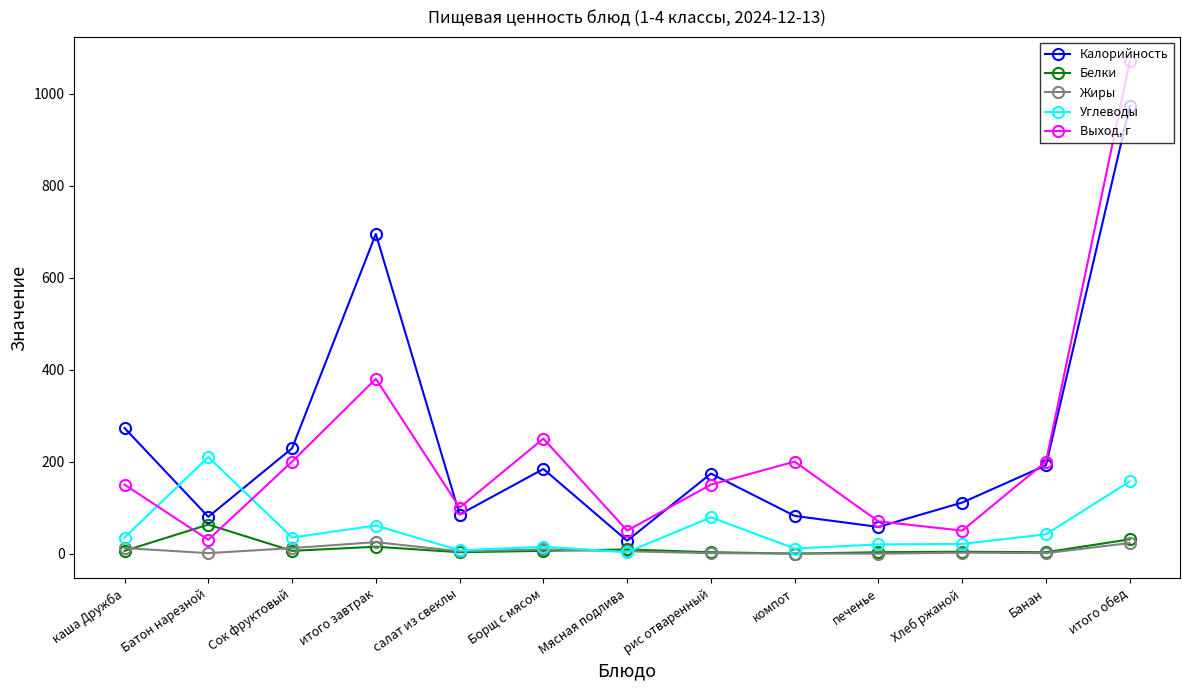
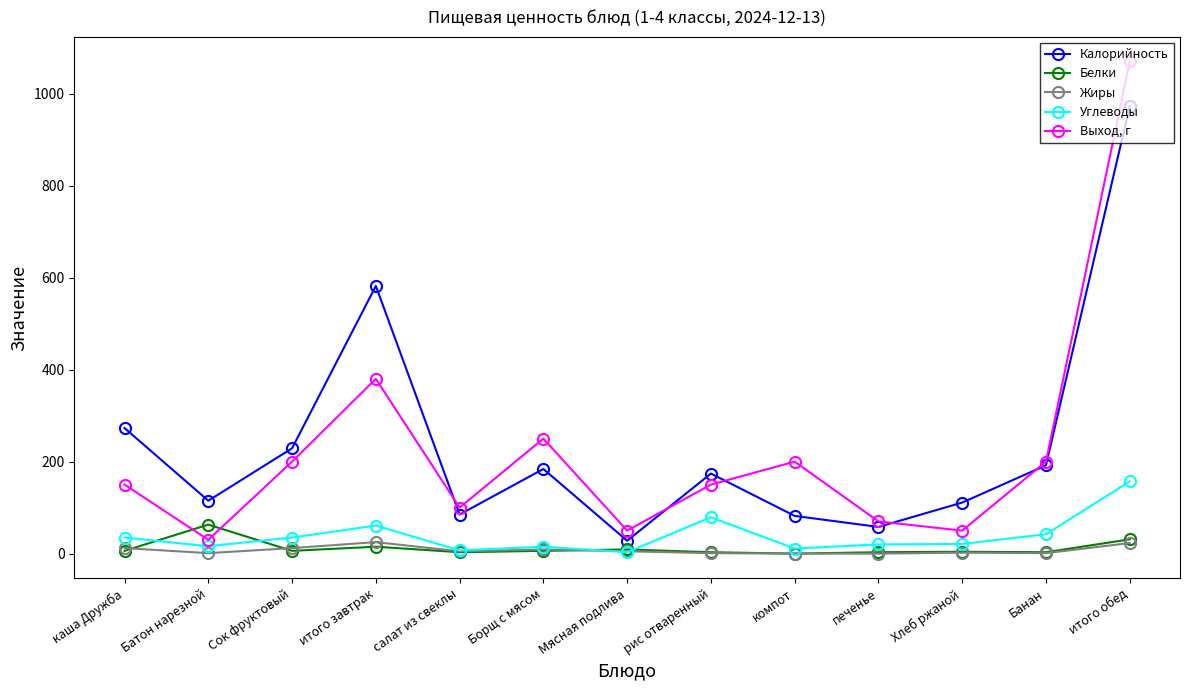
Калорийность, Батон нарезной: 80 -> 120
Углеводы, Батон нарезной: 210 -> 20
Калорийность, итого завтрак: 700 -> 580
